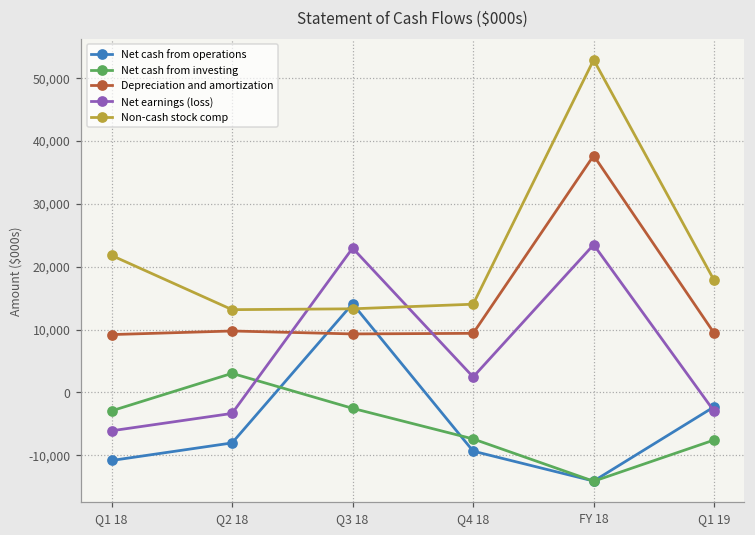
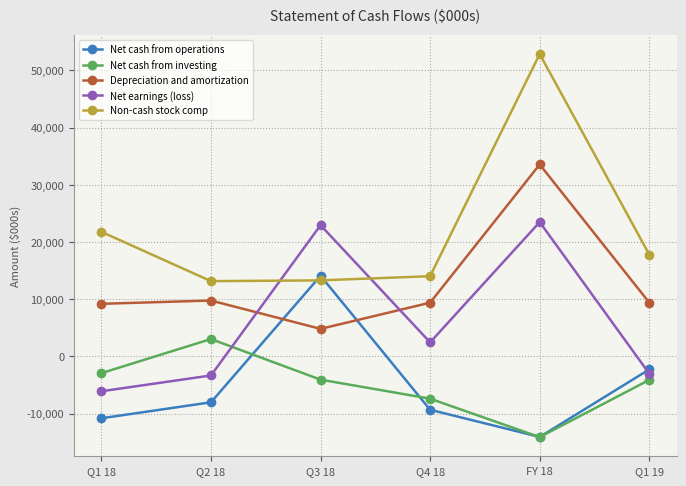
Net cash from investing, Q3 18: -3,000 -> -4,000
Depreciation and amortization, Q3 18: 9,000 -> 5,000
Depreciation and amortization, FY 18: 38,000 -> 34,000
Net cash from investing, Q1 19: -8,000 -> -4,000
